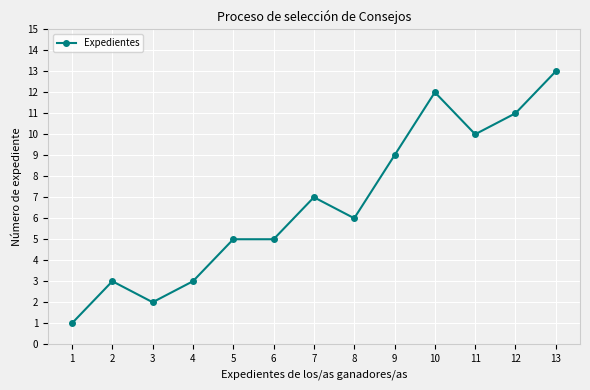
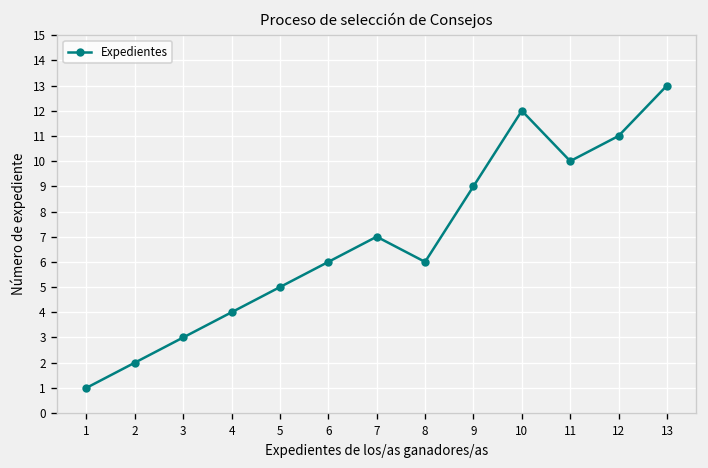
2: 3 -> 2
3: 2 -> 3
4: 3 -> 4
6: 5 -> 6
